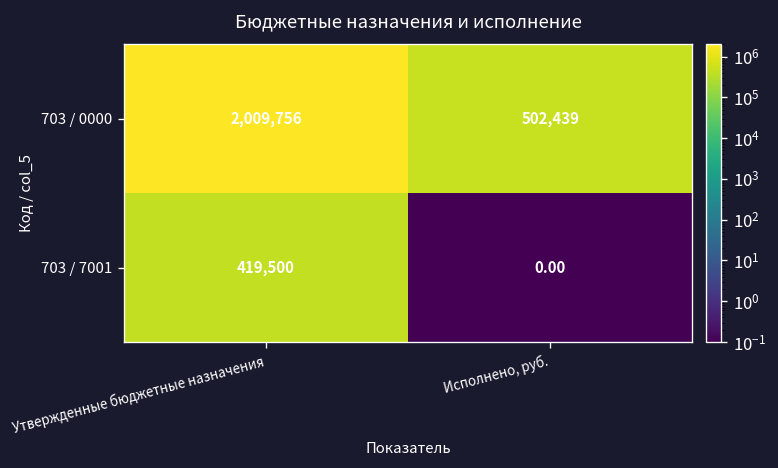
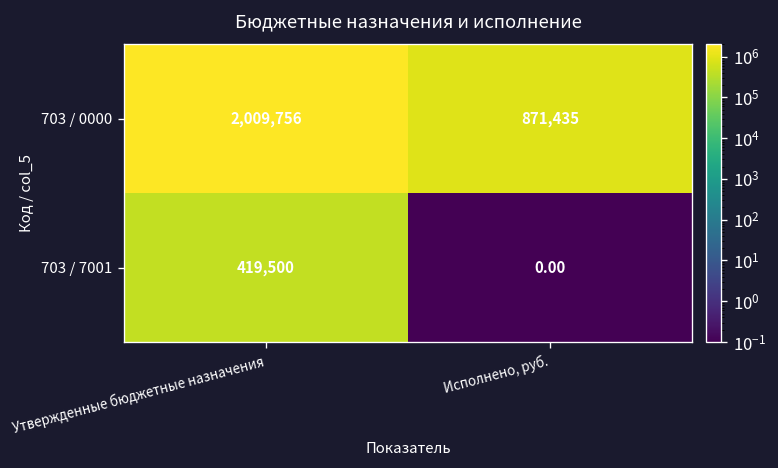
703 / 0000, Исполнено, руб.: 502,439 -> 871,435
